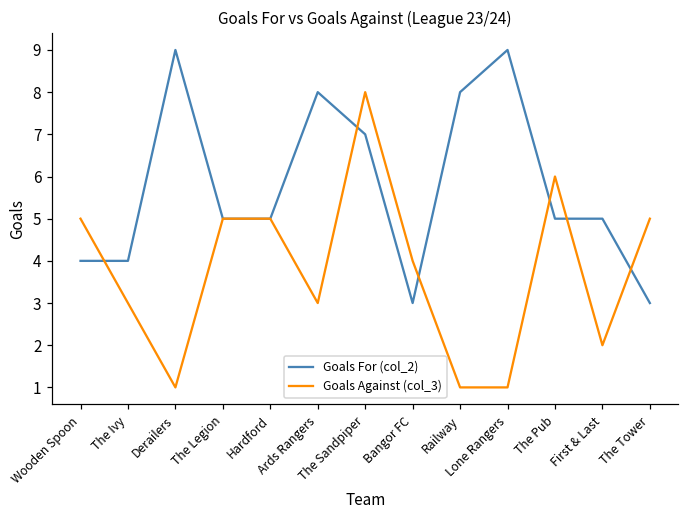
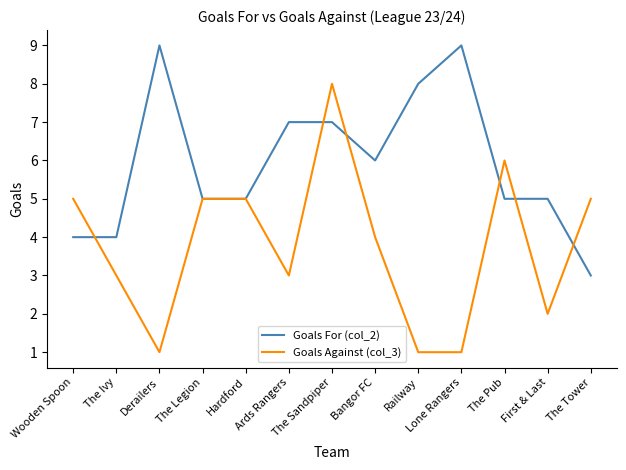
Goals For (col_2), Ards Rangers: 8 -> 7
Goals For (col_2), Bangor FC: 3 -> 6
